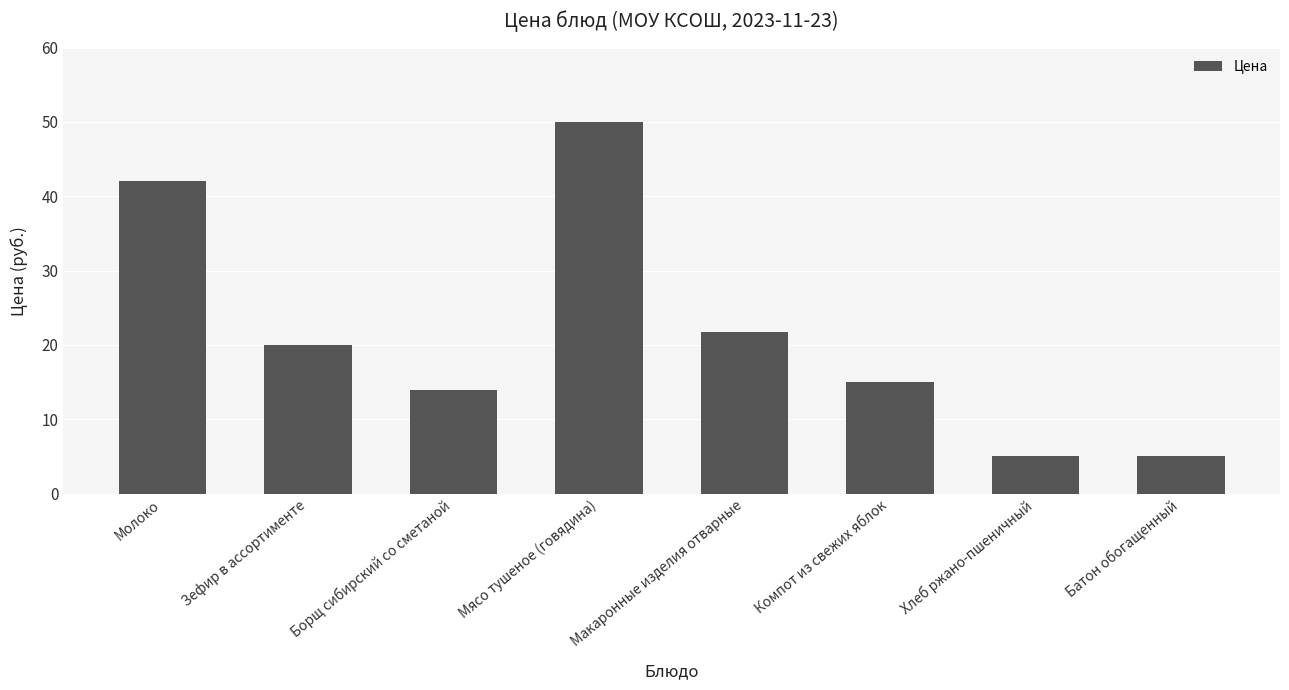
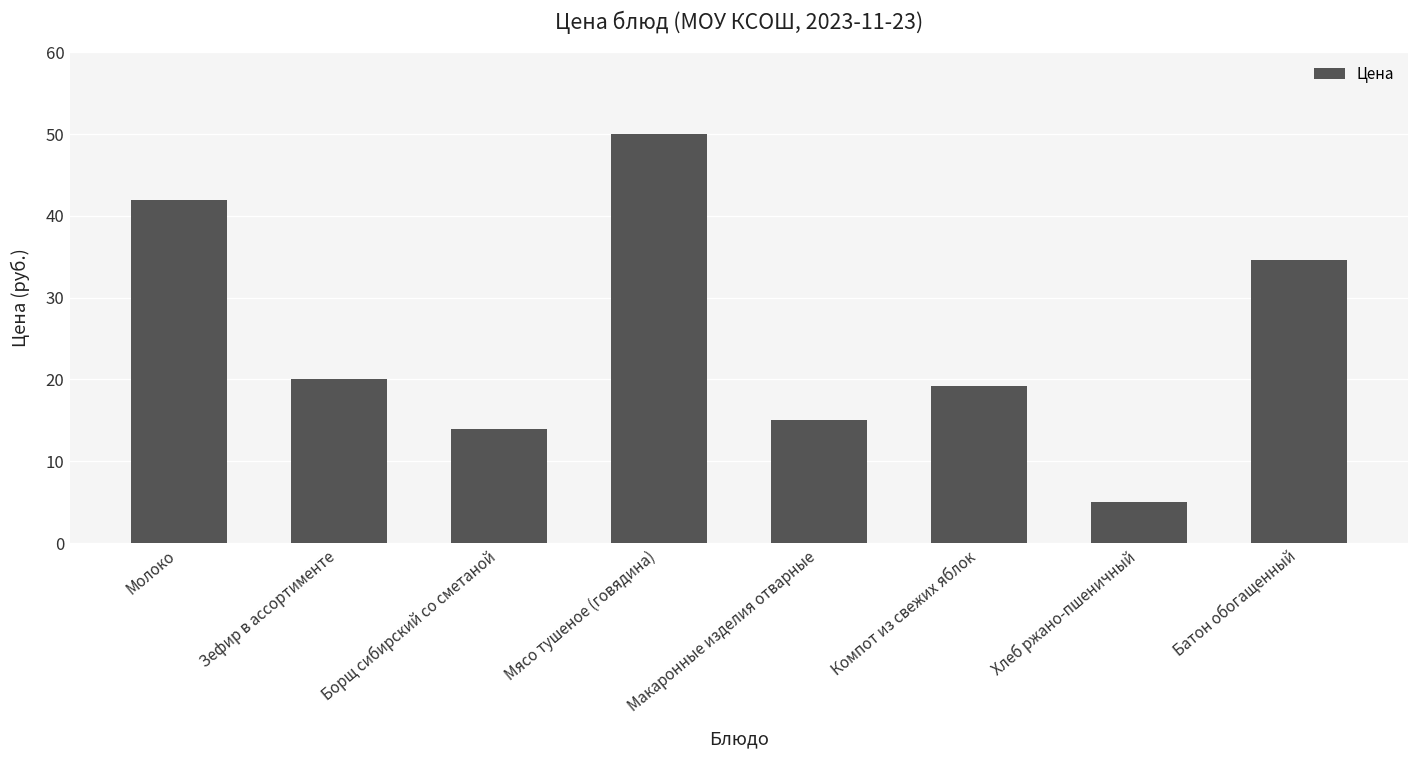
Макаронные изделия отварные: 22 -> 15
Компот из свежих яблок: 15 -> 19
Батон обогащенный: 5 -> 35
